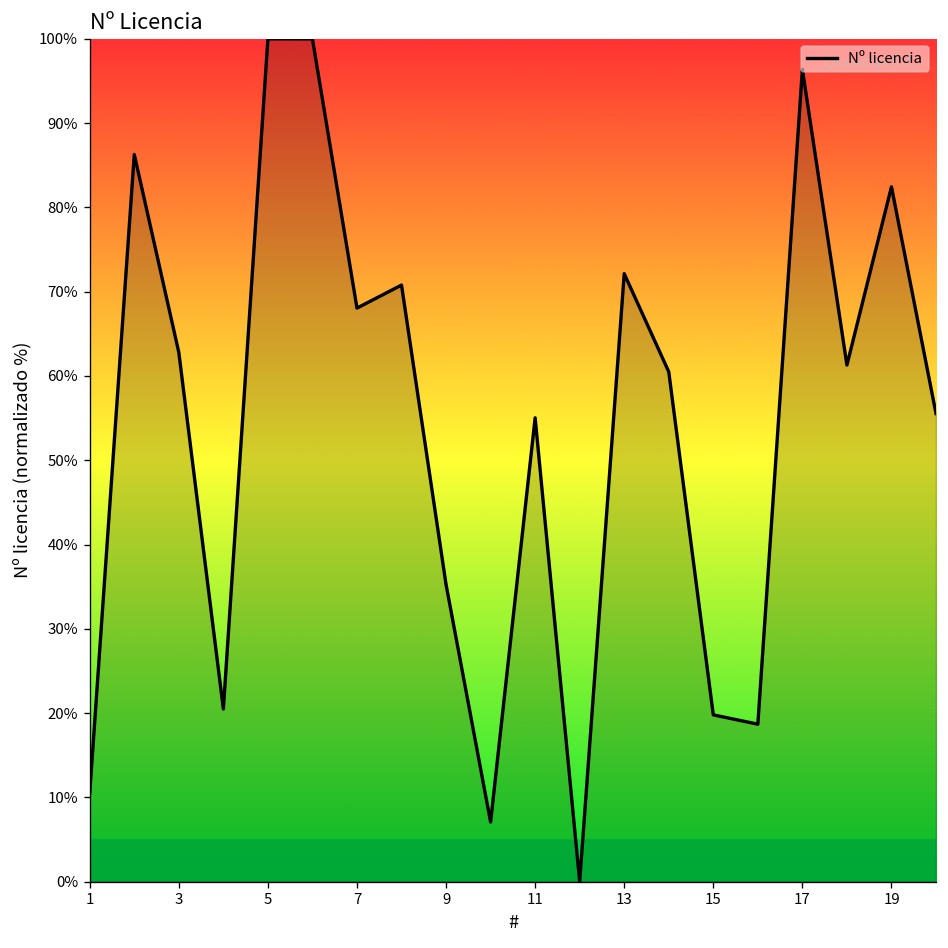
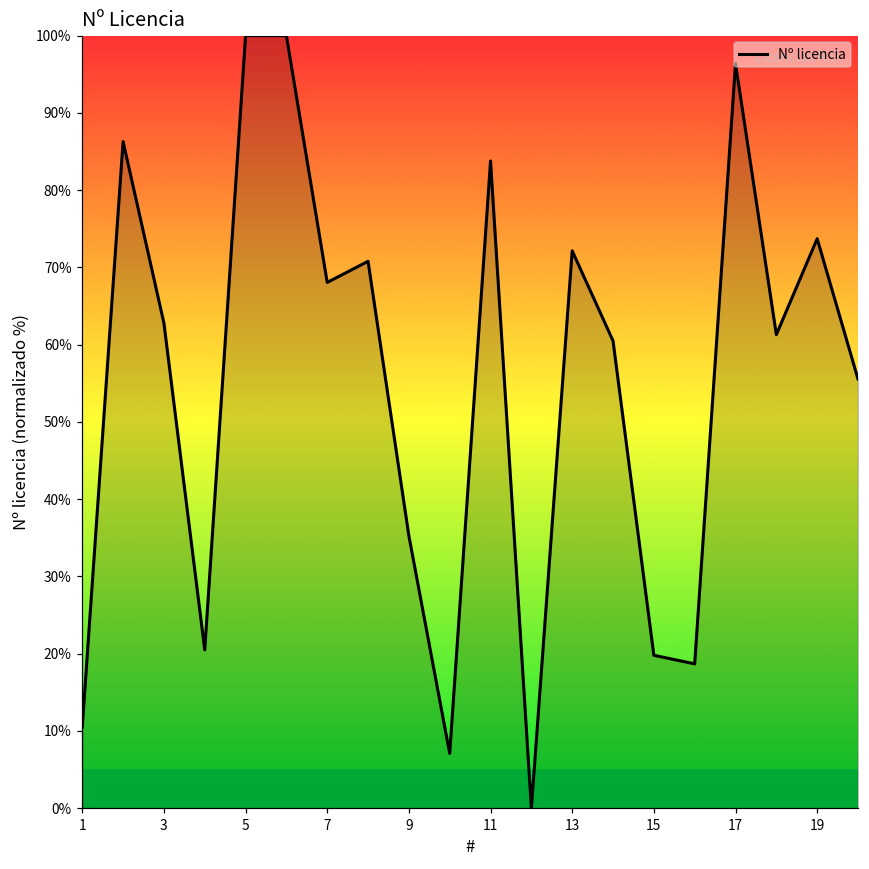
11: 55% -> 84%
19: 82% -> 74%
